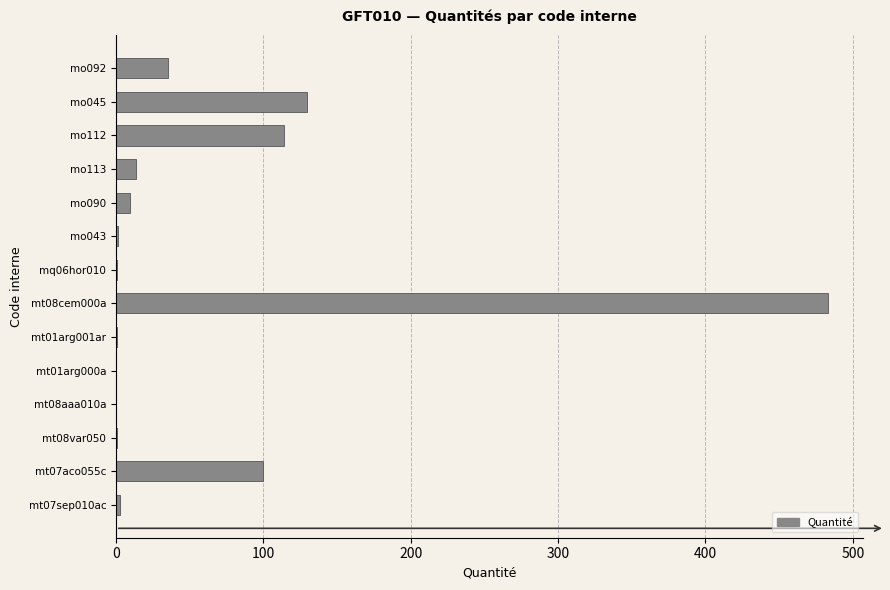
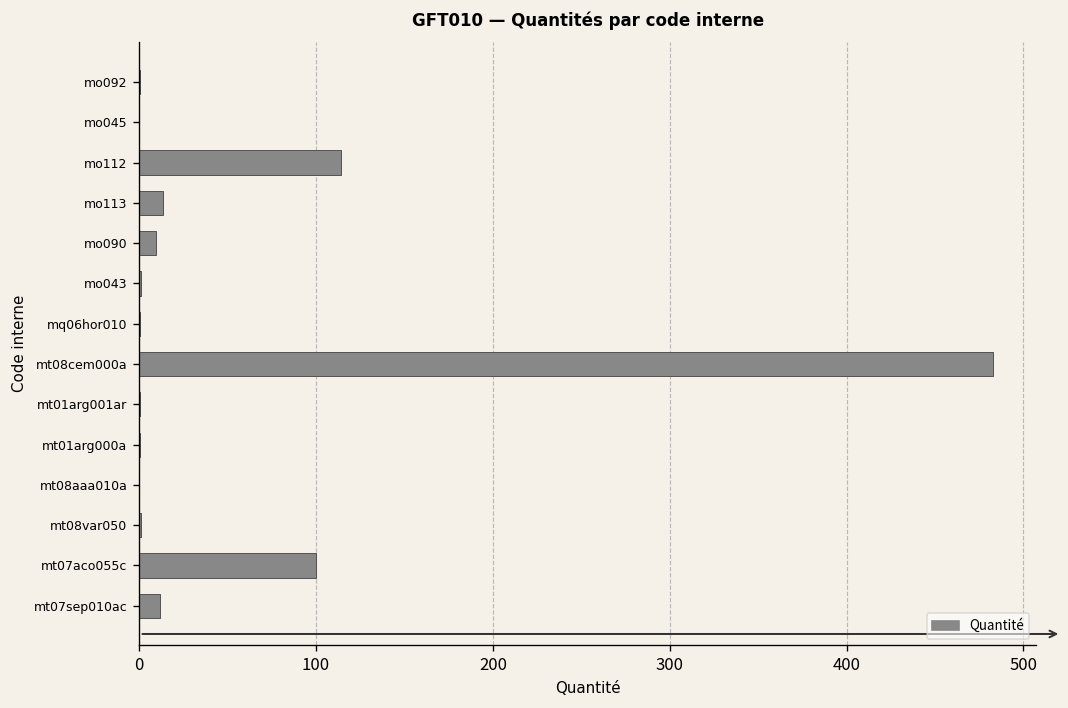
mo092: 35 -> 0
mo045: 130 -> 0
mt07sep010ac: 3 -> 12
